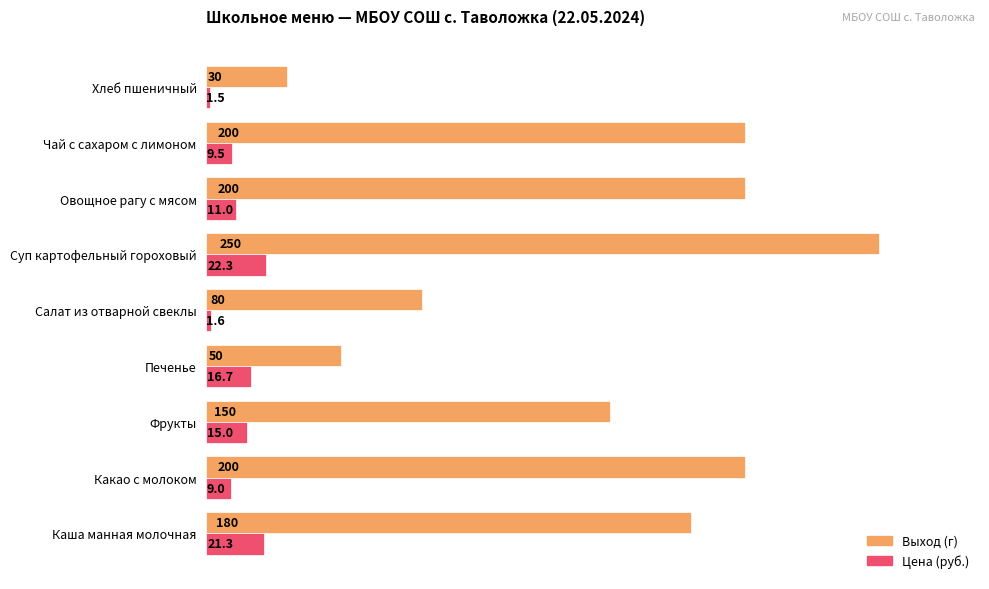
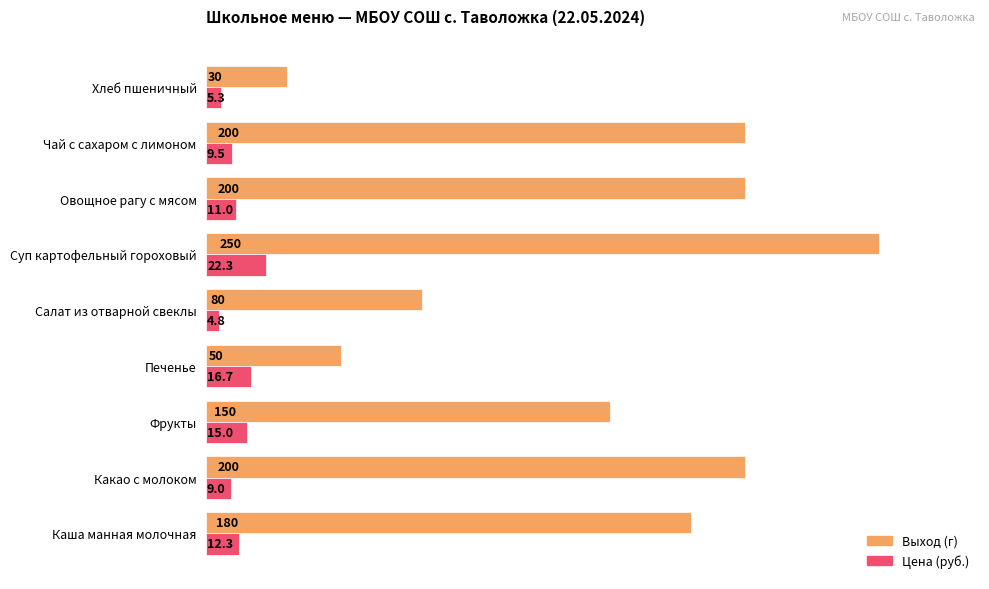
Цена (руб.), Хлеб пшеничный: 1.5 -> 5.3
Цена (руб.), Салат из отварной свеклы: 1.6 -> 4.8
Цена (руб.), Каша манная молочная: 21.3 -> 12.3
